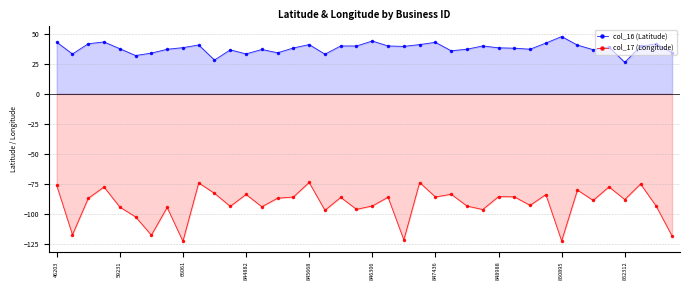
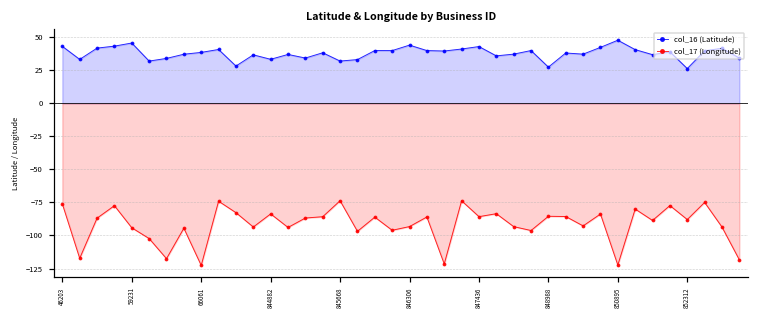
col_16 (Latitude), 59231: 38 -> 46
col_16 (Latitude), 845668: 41 -> 32
col_16 (Latitude), 848988: 38 -> 27
